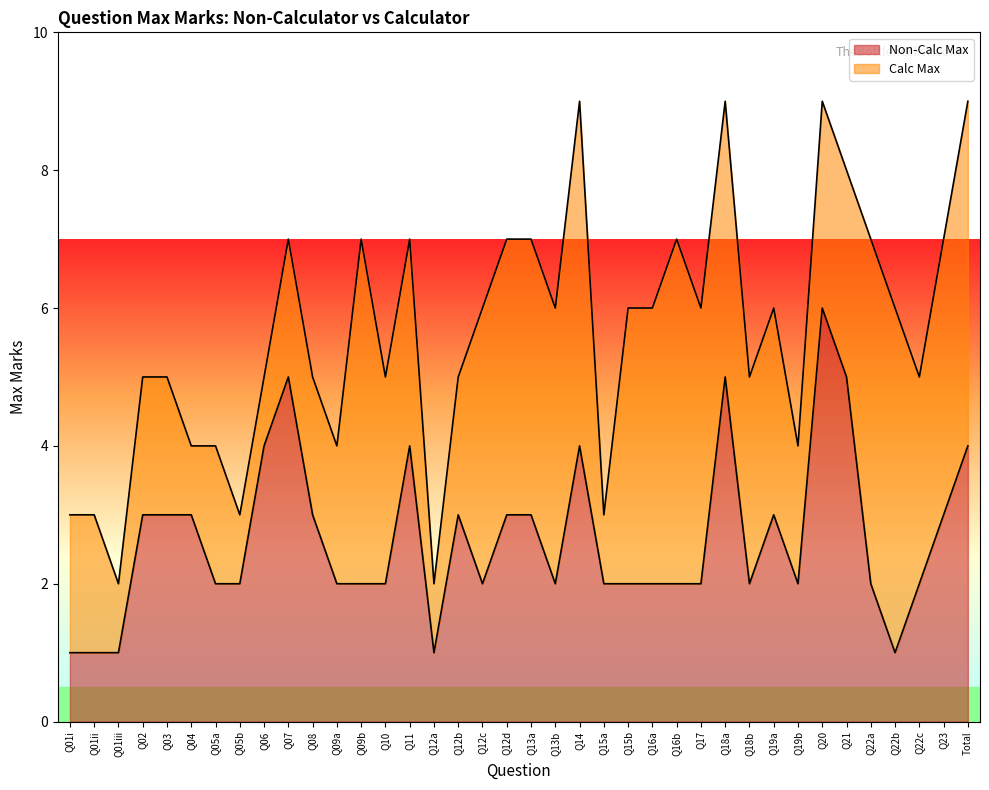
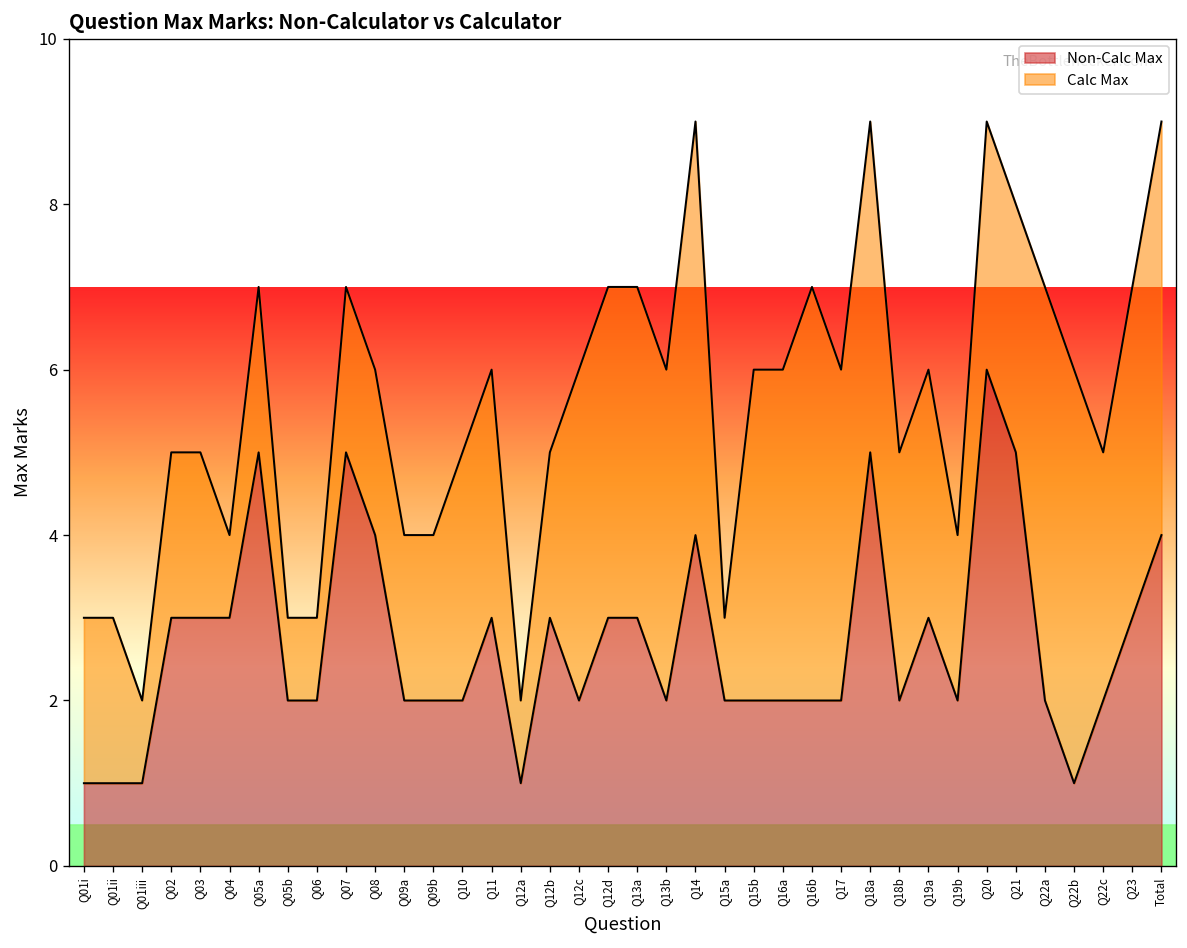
Non-Calc Max, Q05a: 2 -> 5
Non-Calc Max, Q06: 4 -> 2
Non-Calc Max, Q08: 3 -> 4
Calc Max, Q09b: 5 -> 2
Non-Calc Max, Q11: 4 -> 3
